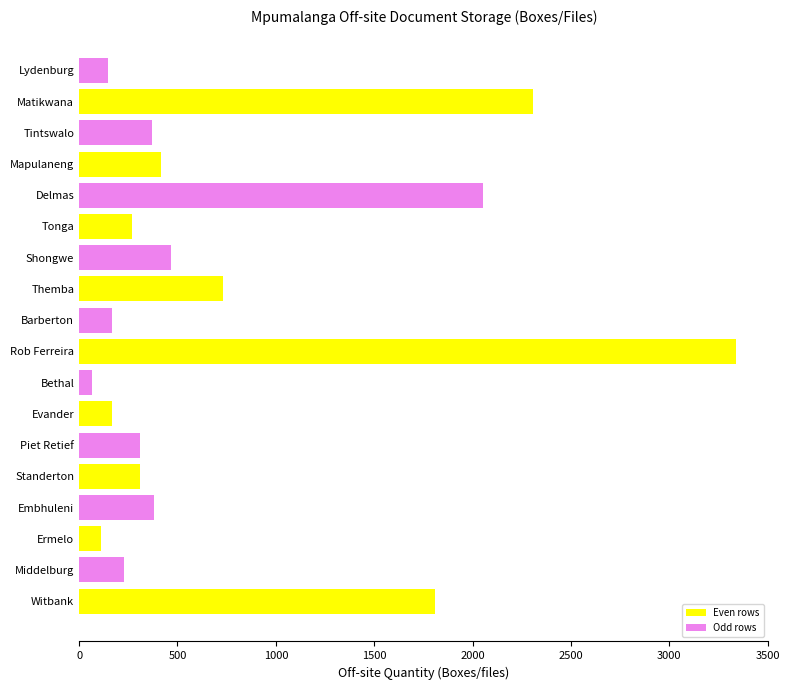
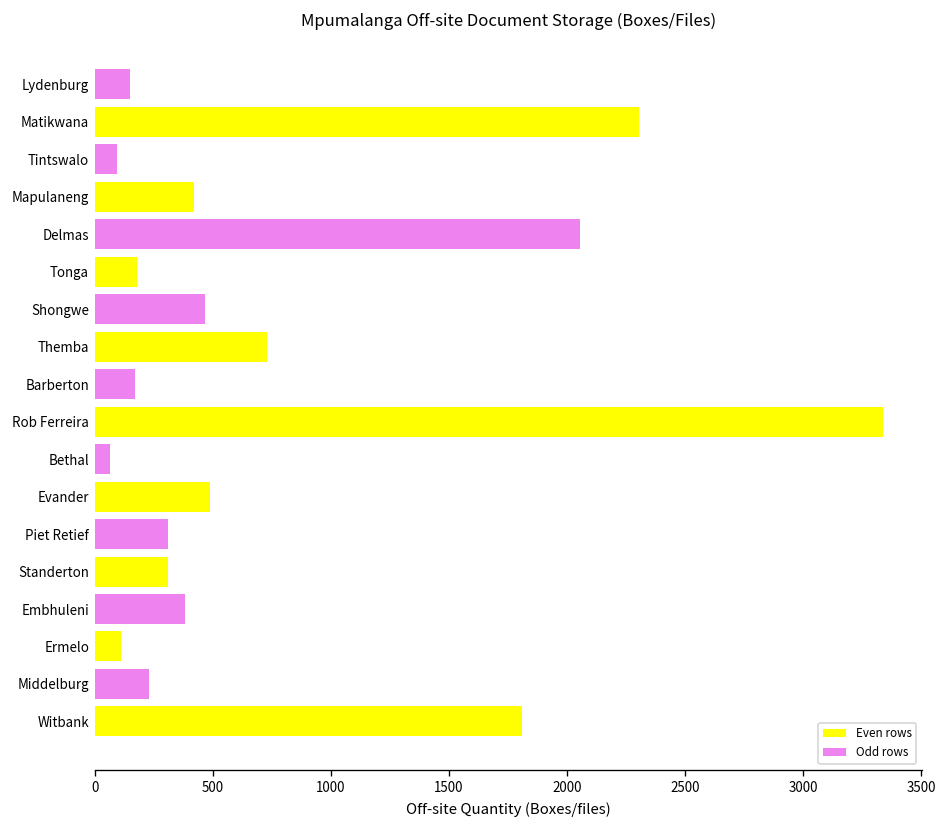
Tintswalo: 370 -> 90
Tonga: 270 -> 180
Evander: 170 -> 490
